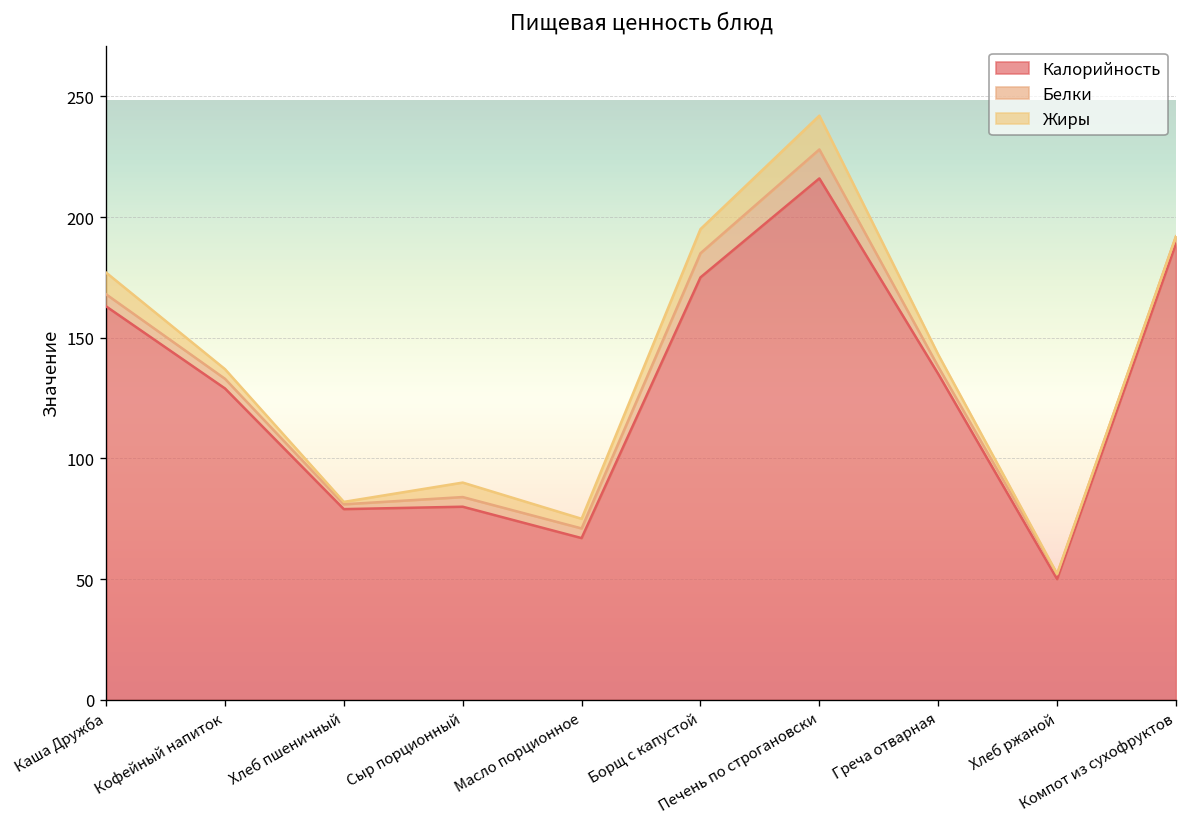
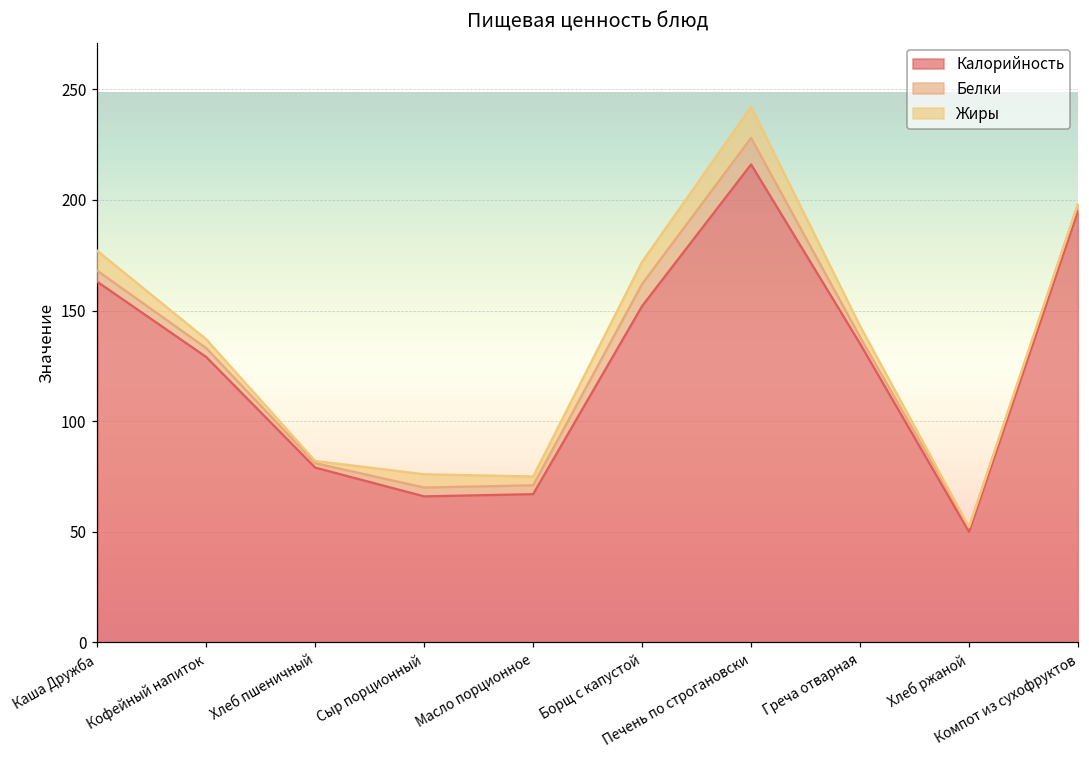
Калорийность, Сыр порционный: 80 -> 66
Калорийность, Борщ с капустой: 175 -> 152
Калорийность, Компот из сухофруктов: 189 -> 195
